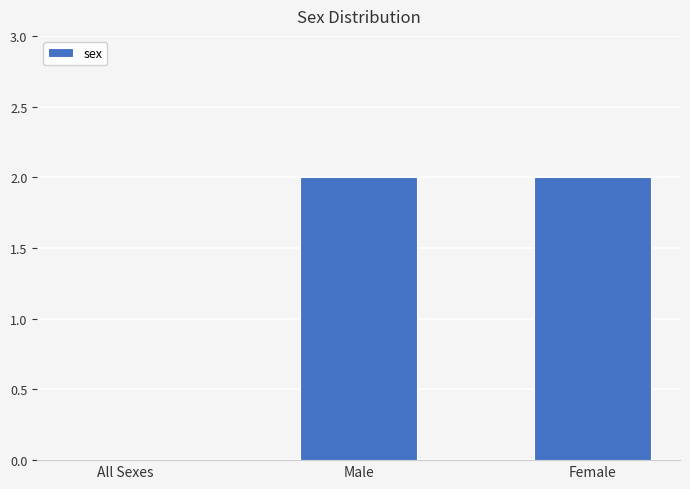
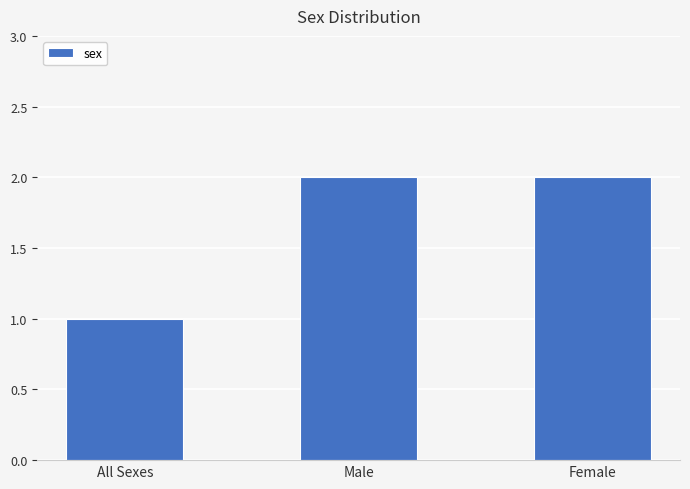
All Sexes: 0 -> 1
